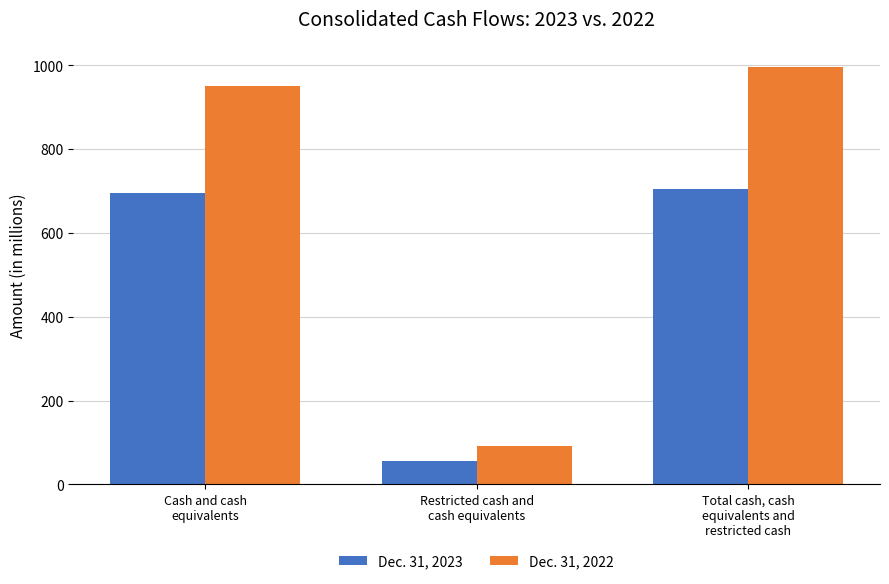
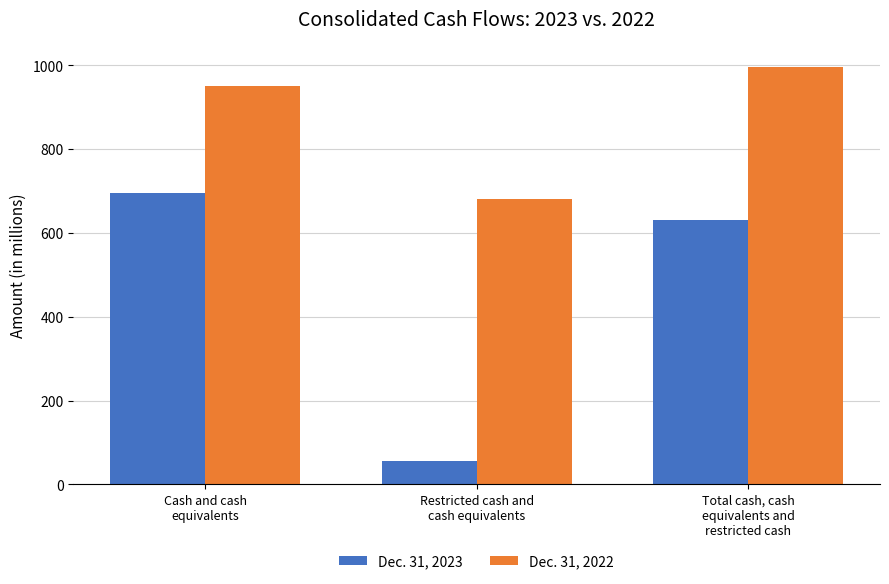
Dec. 31, 2022, Restricted cash and cash equivalents: 90 -> 680
Dec. 31, 2023, Total cash, cash equivalents and restricted cash: 700 -> 630
